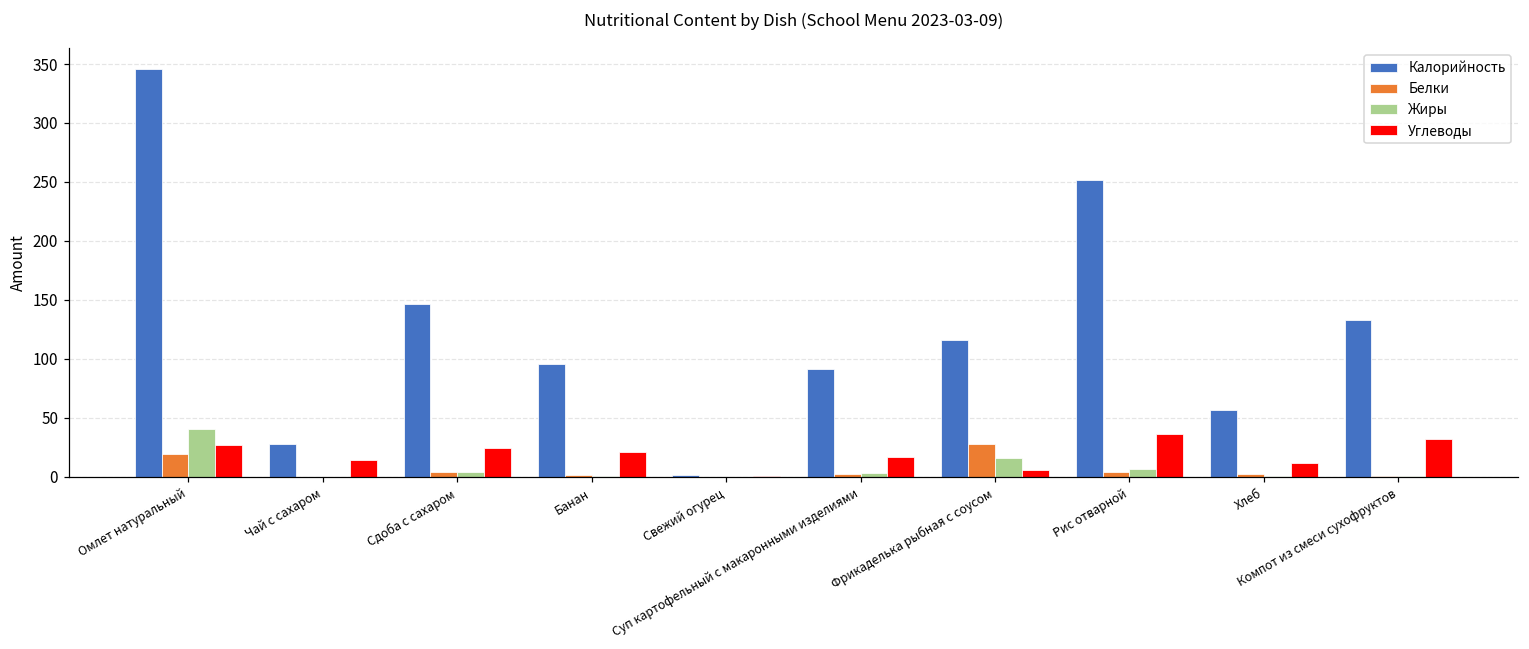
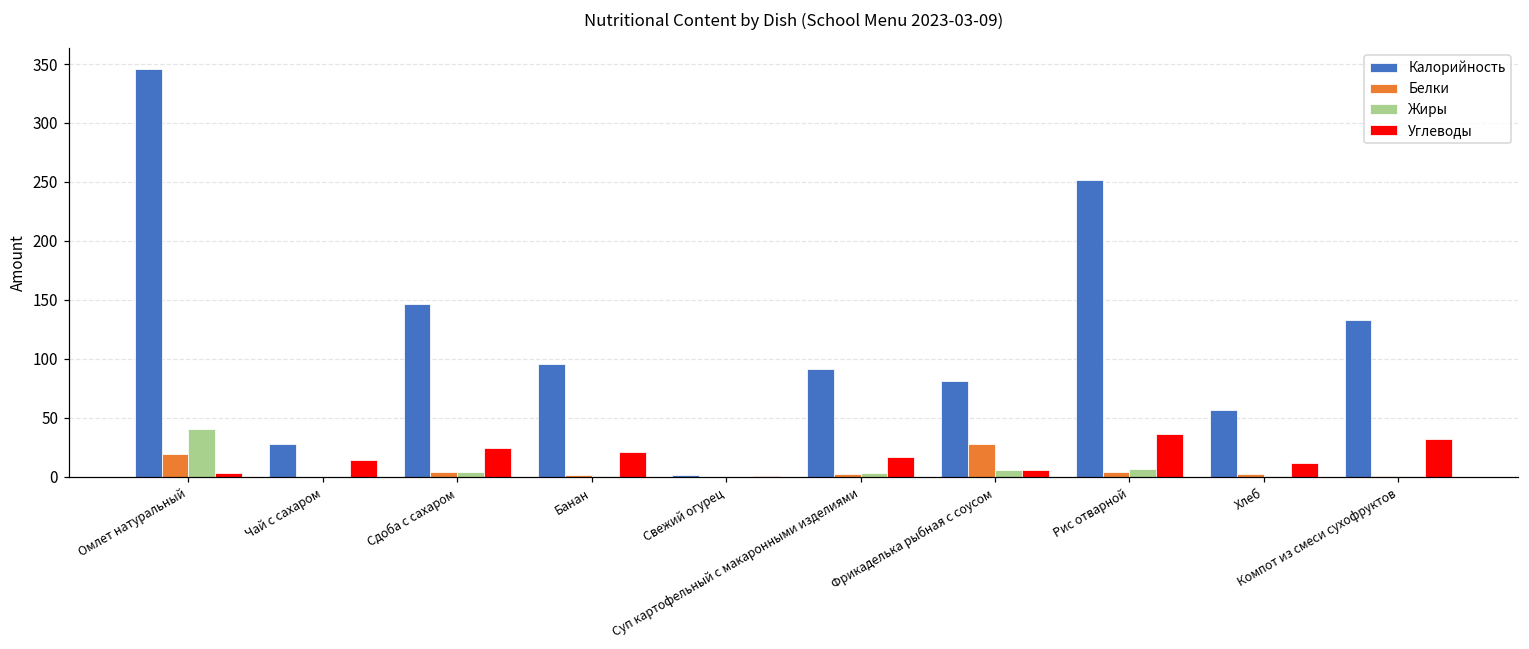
Углеводы, Омлет натуральный: 27 -> 4
Калорийность, Фрикаделька рыбная с соусом: 116 -> 81
Жиры, Фрикаделька рыбная с соусом: 16 -> 5
